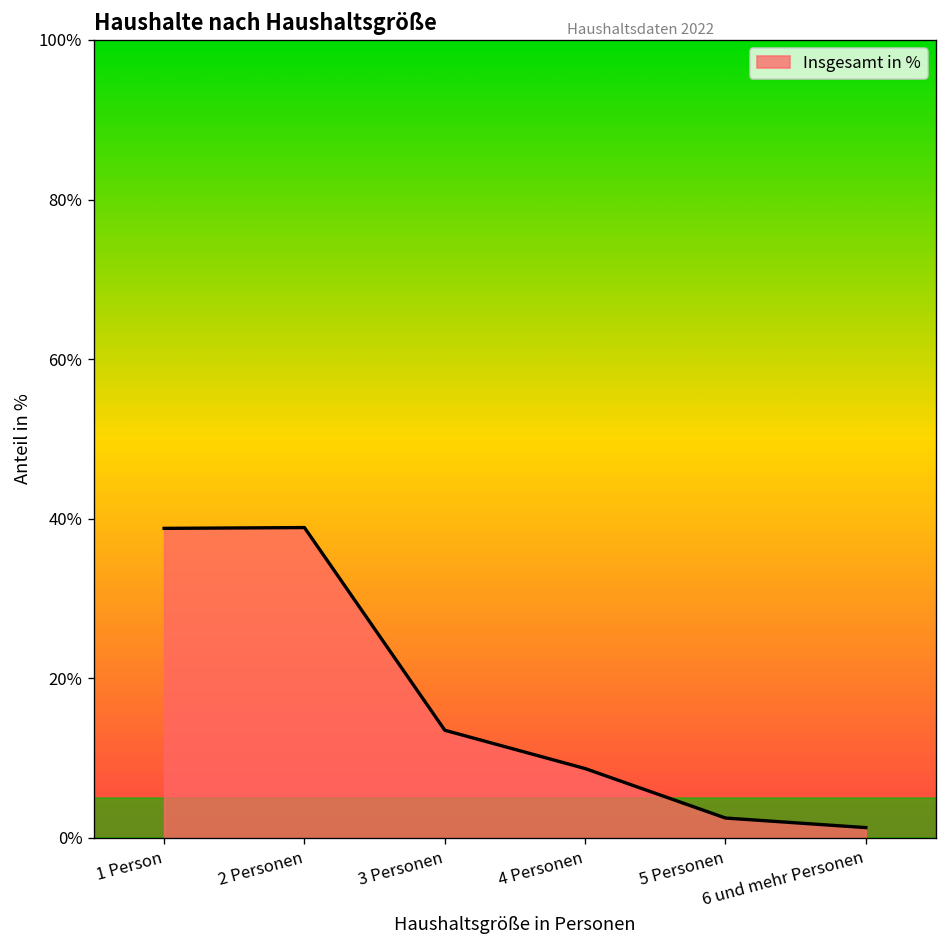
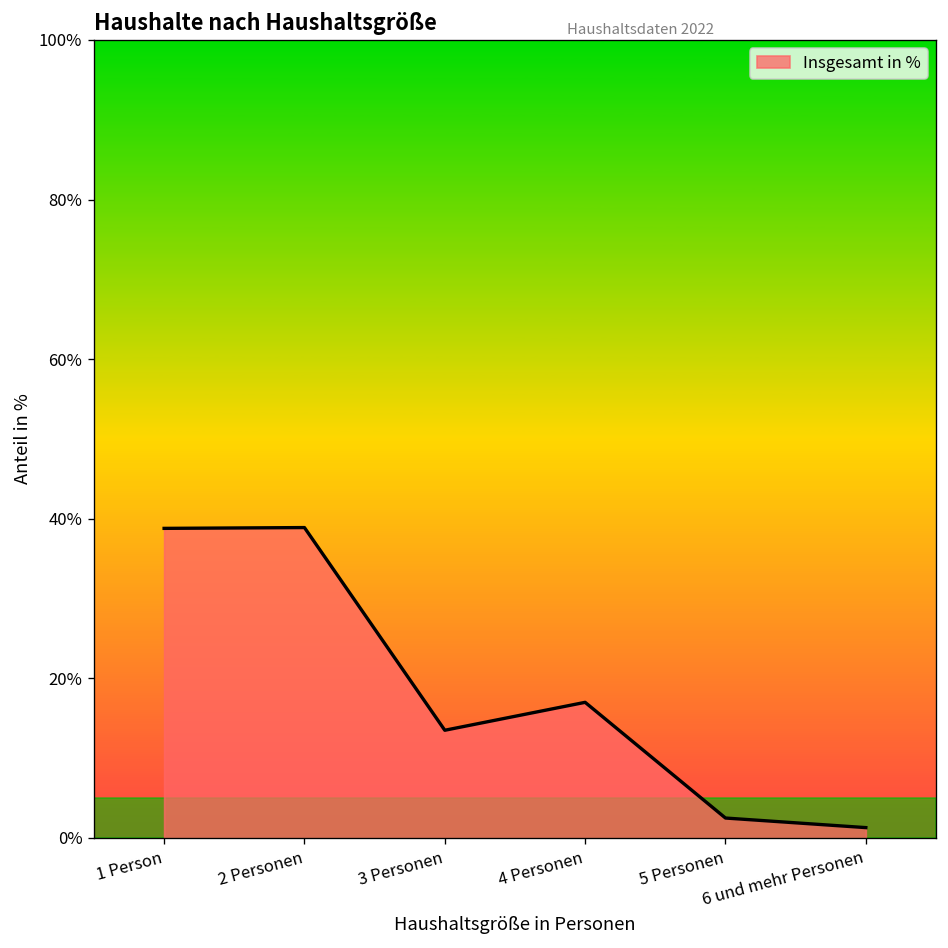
4 Personen: 9% -> 17%
